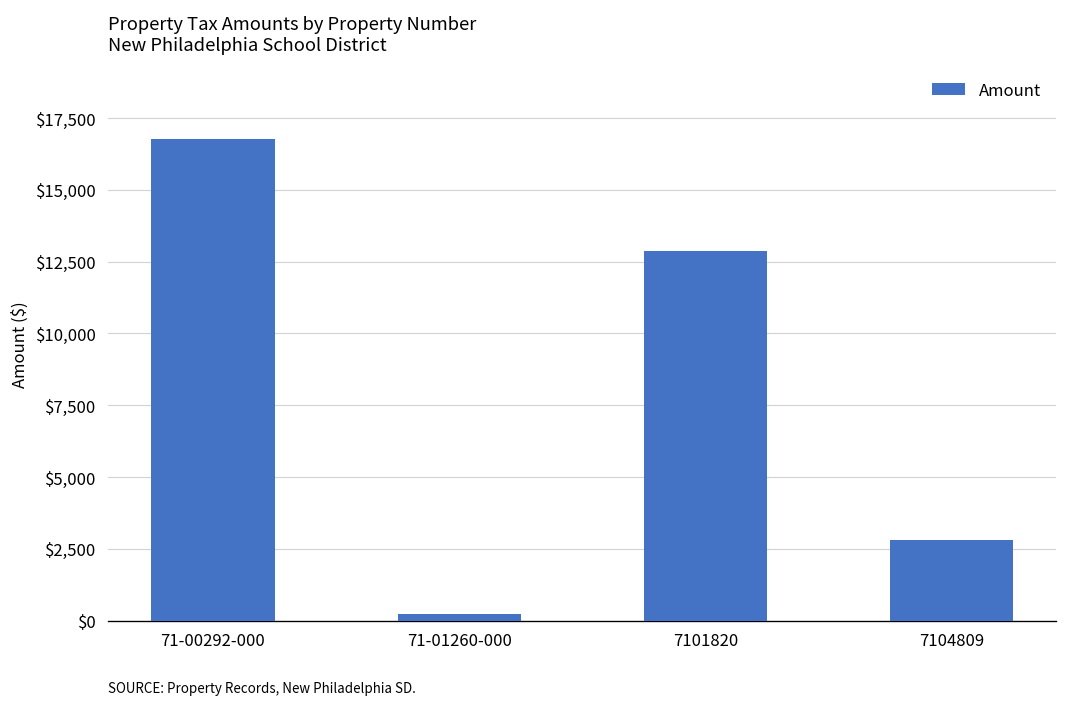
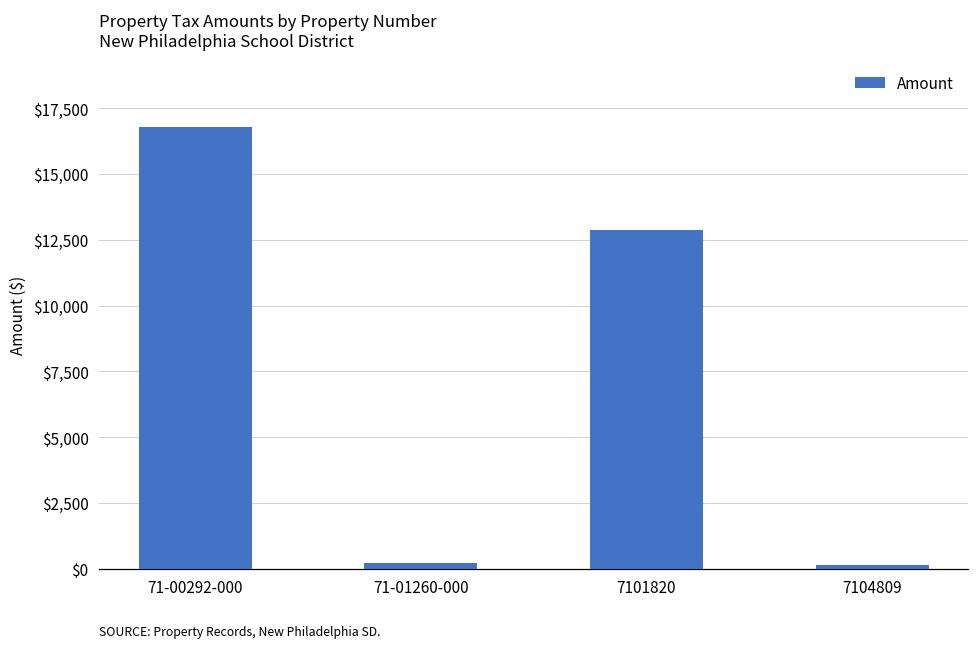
7104809: $2,800 -> $100
